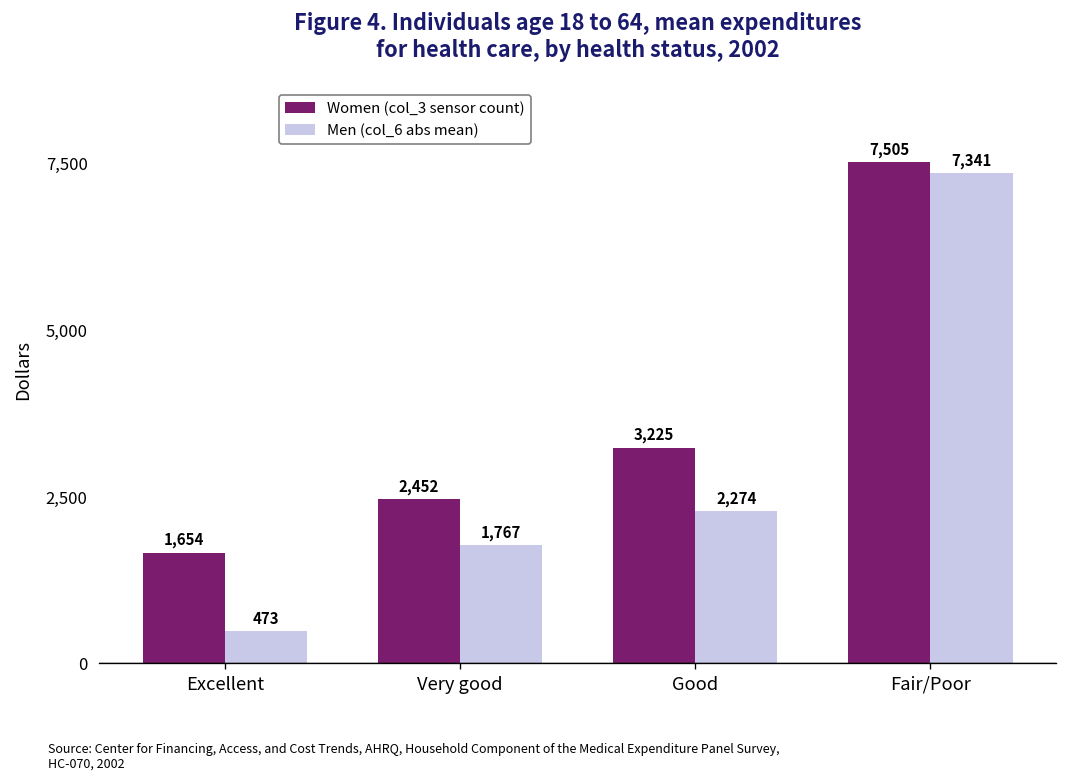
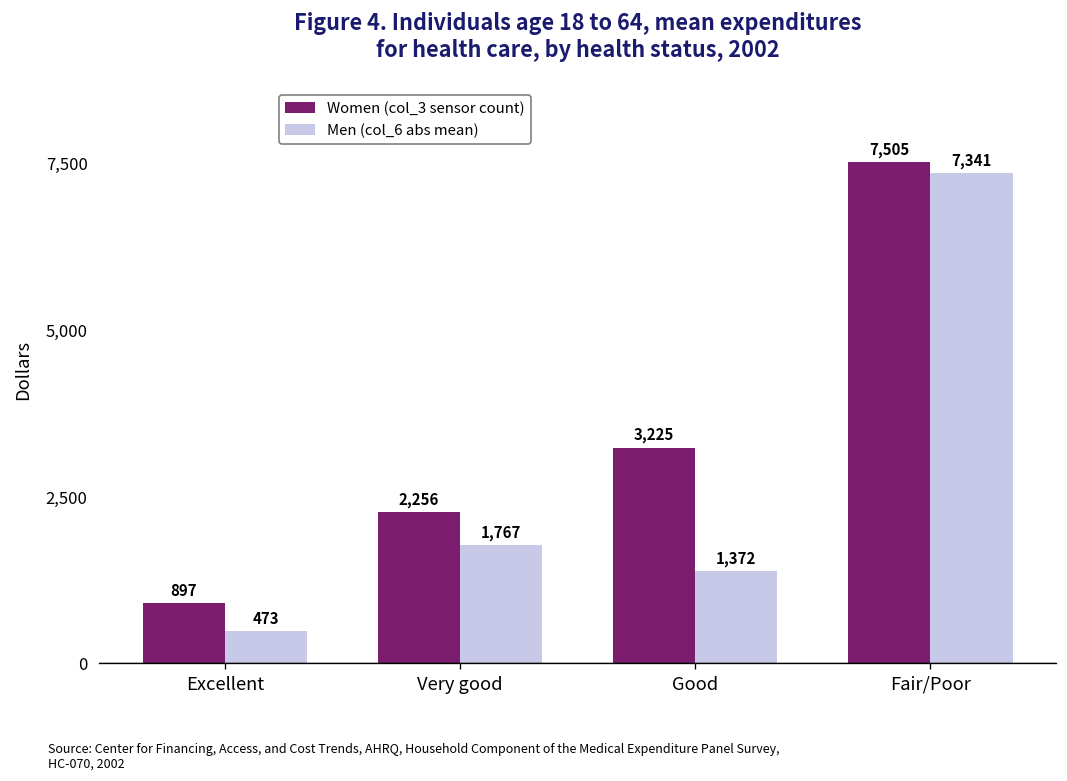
Women (col_3 sensor count), Excellent: 1,654 -> 897
Women (col_3 sensor count), Very good: 2,452 -> 2,256
Men (col_6 abs mean), Good: 2,274 -> 1,372
